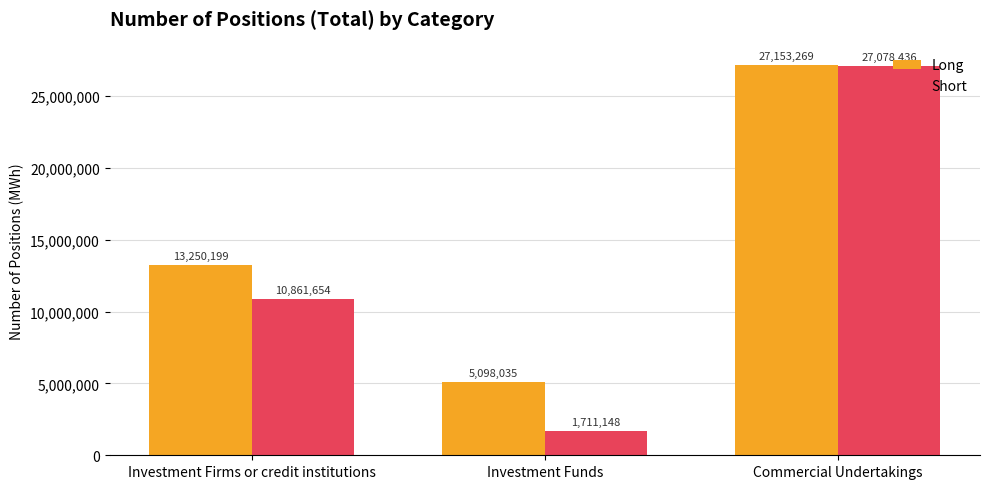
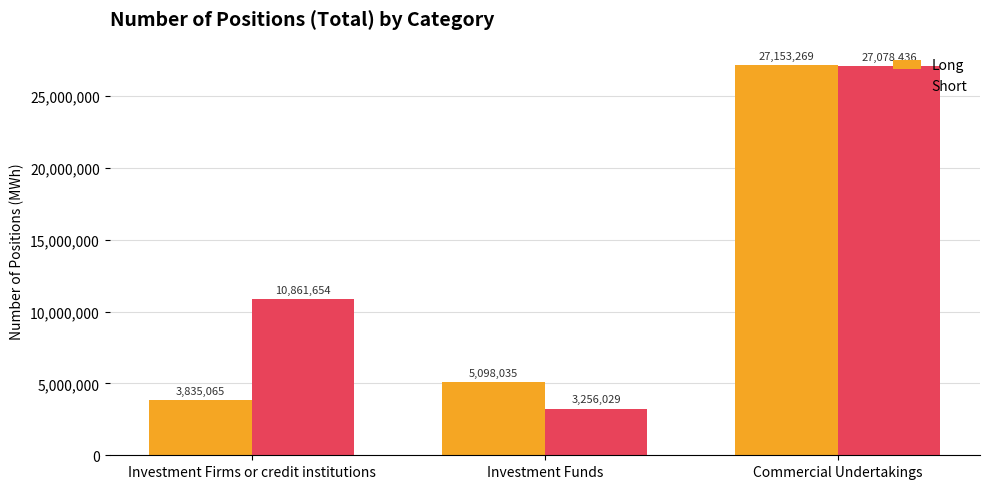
Long, Investment Firms or credit institutions: 13,250,199 -> 3,835,065
Short, Investment Funds: 1,711,148 -> 3,256,029
